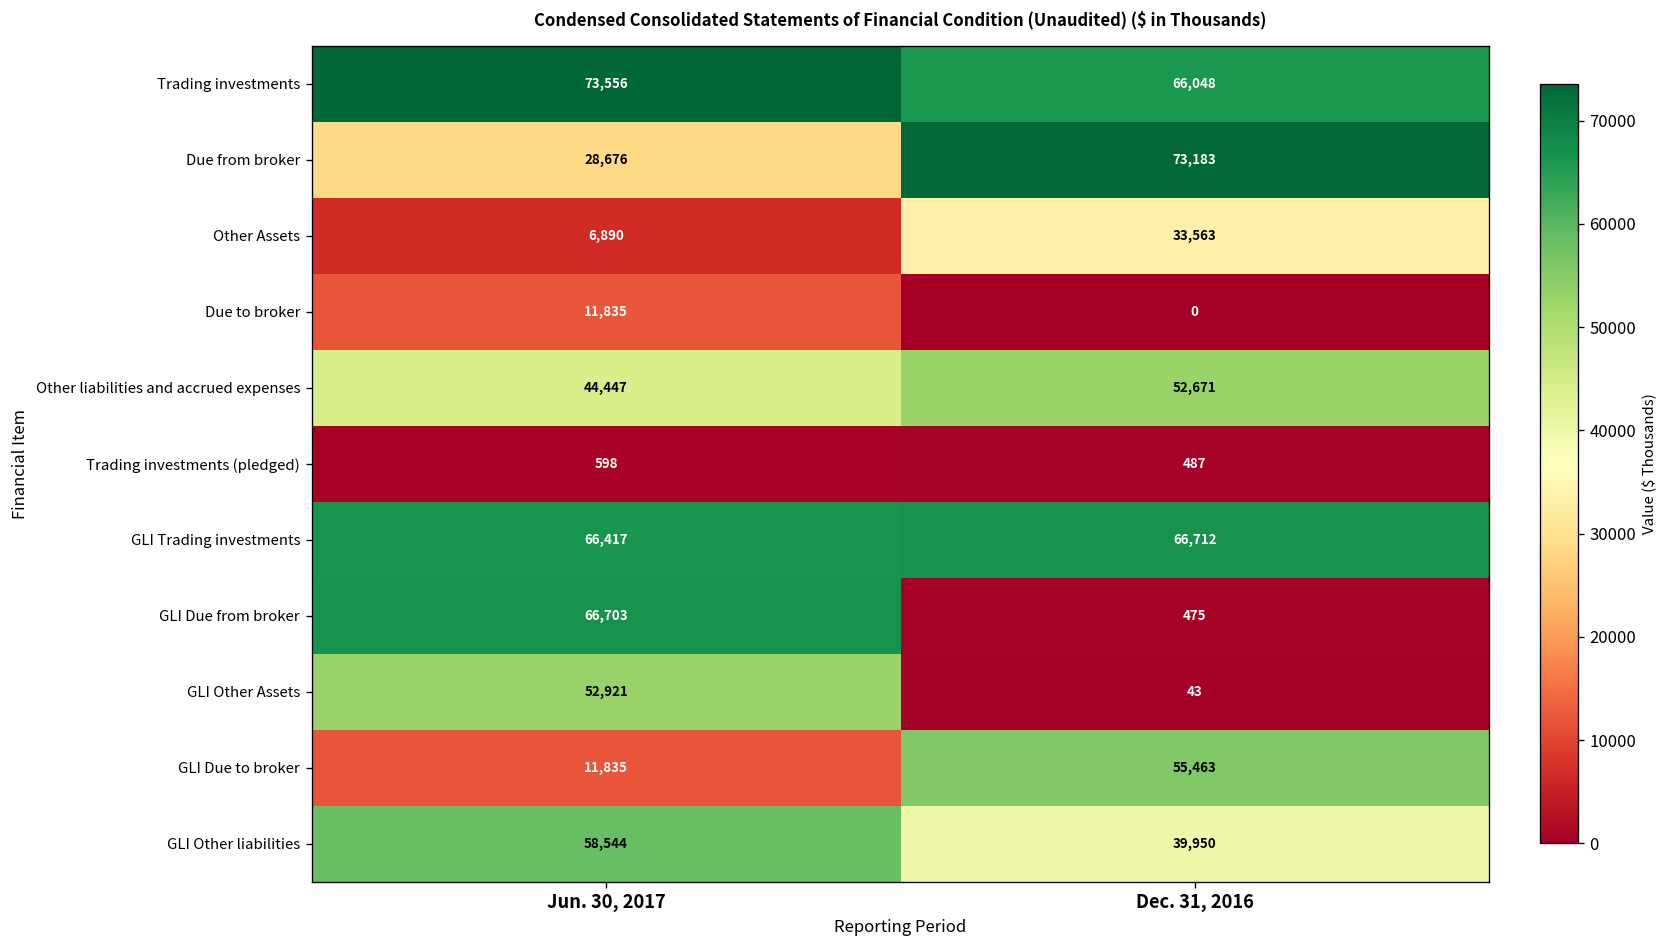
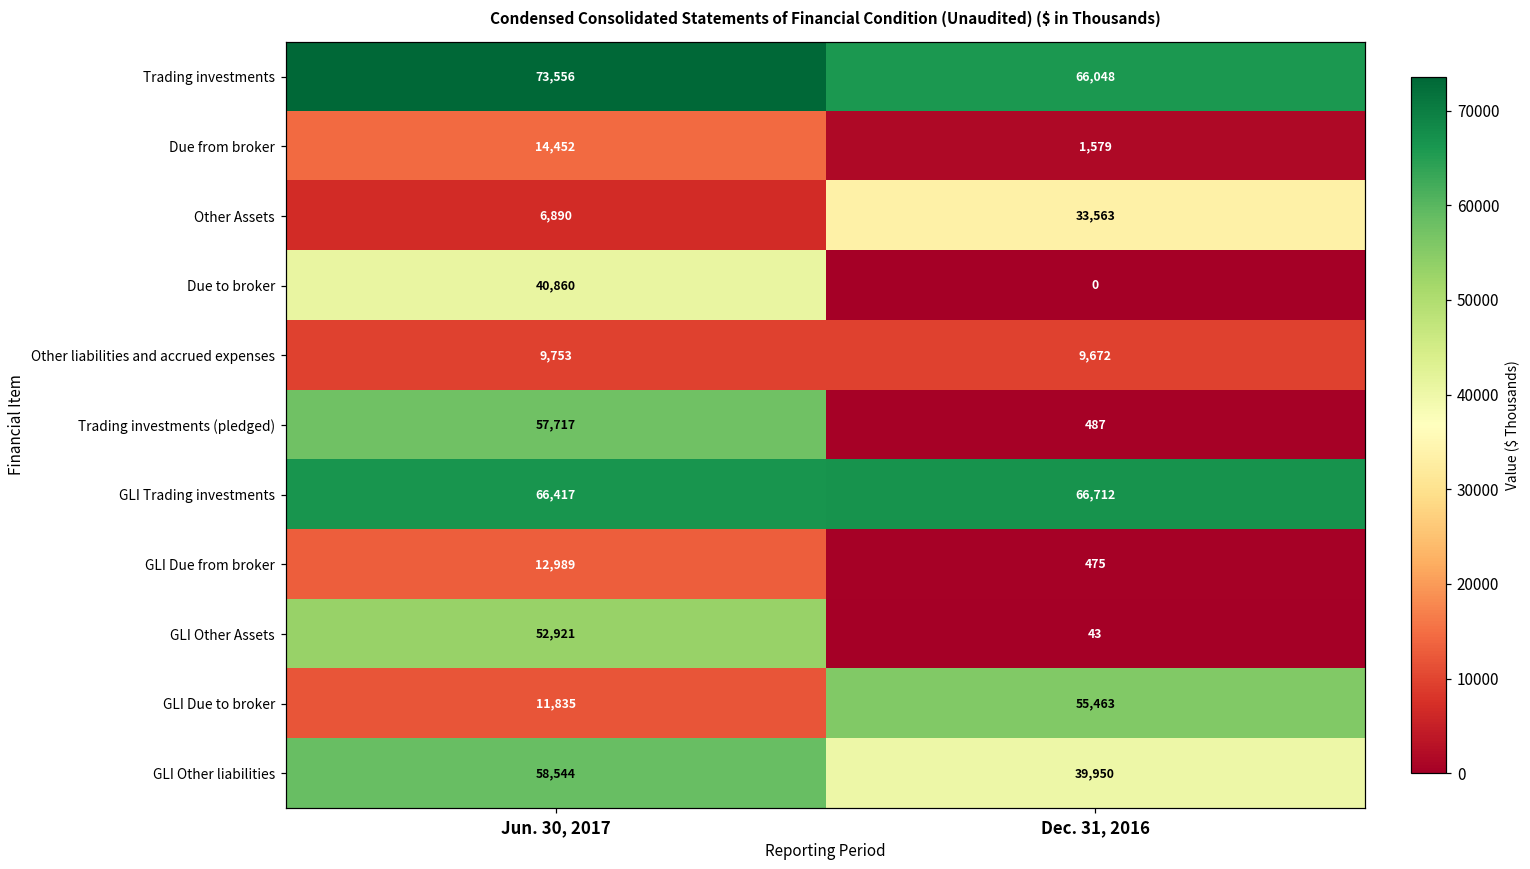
Due from broker, Jun. 30, 2017: 28,676 -> 14,452
Due from broker, Dec. 31, 2016: 73,183 -> 1,579
Due to broker, Jun. 30, 2017: 11,835 -> 40,860
Other liabilities and accrued expenses, Jun. 30, 2017: 44,447 -> 9,753
Other liabilities and accrued expenses, Dec. 31, 2016: 52,671 -> 9,672
Trading investments (pledged), Jun. 30, 2017: 598 -> 57,717
GLI Due from broker, Jun. 30, 2017: 66,703 -> 12,989
